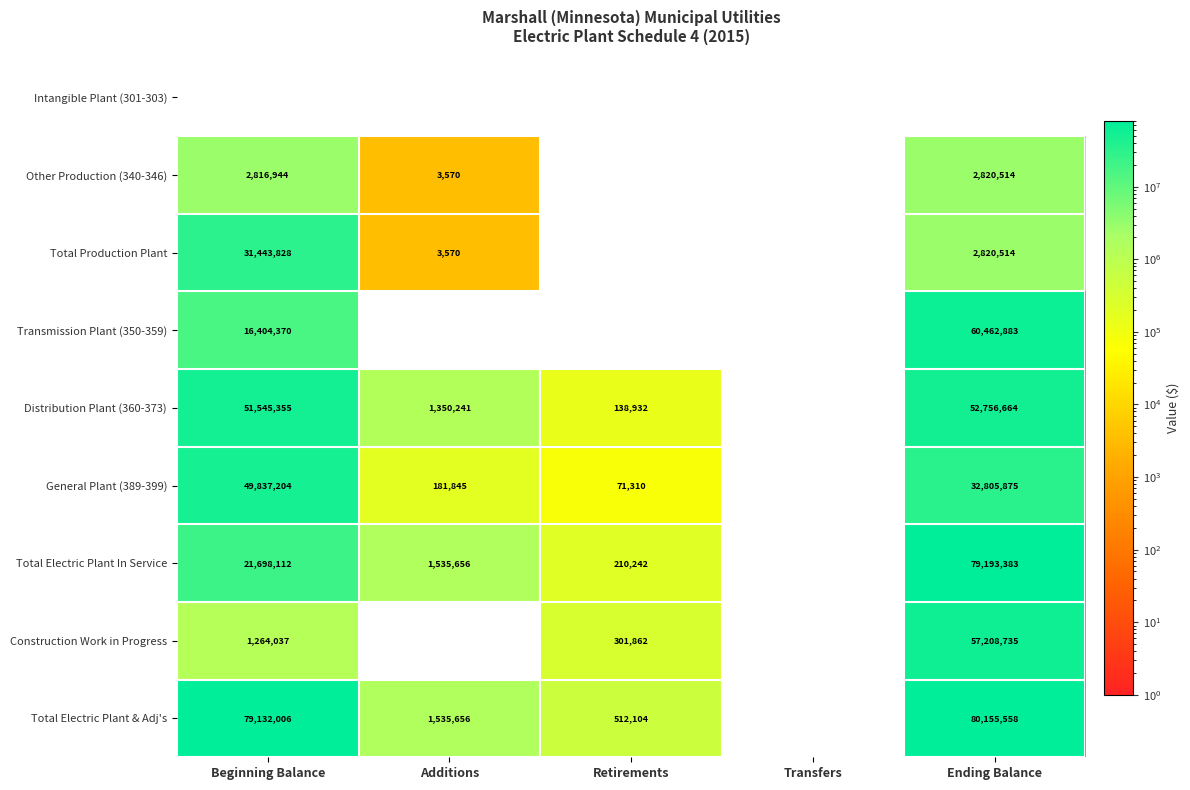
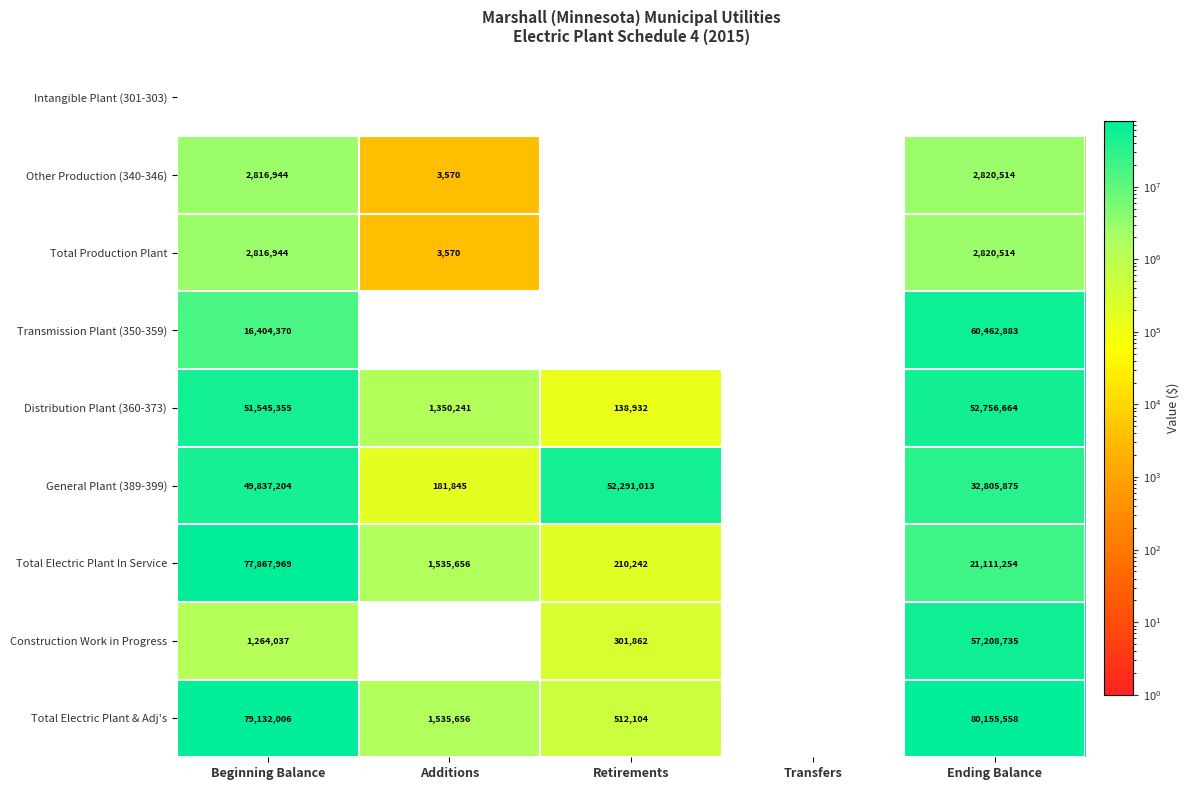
Total Production Plant, Beginning Balance: 31,443,828 -> 2,816,944
General Plant (389-399), Retirements: 71,310 -> 52,291,013
Total Electric Plant In Service, Beginning Balance: 21,698,112 -> 77,867,969
Total Electric Plant In Service, Ending Balance: 79,193,383 -> 21,111,254
